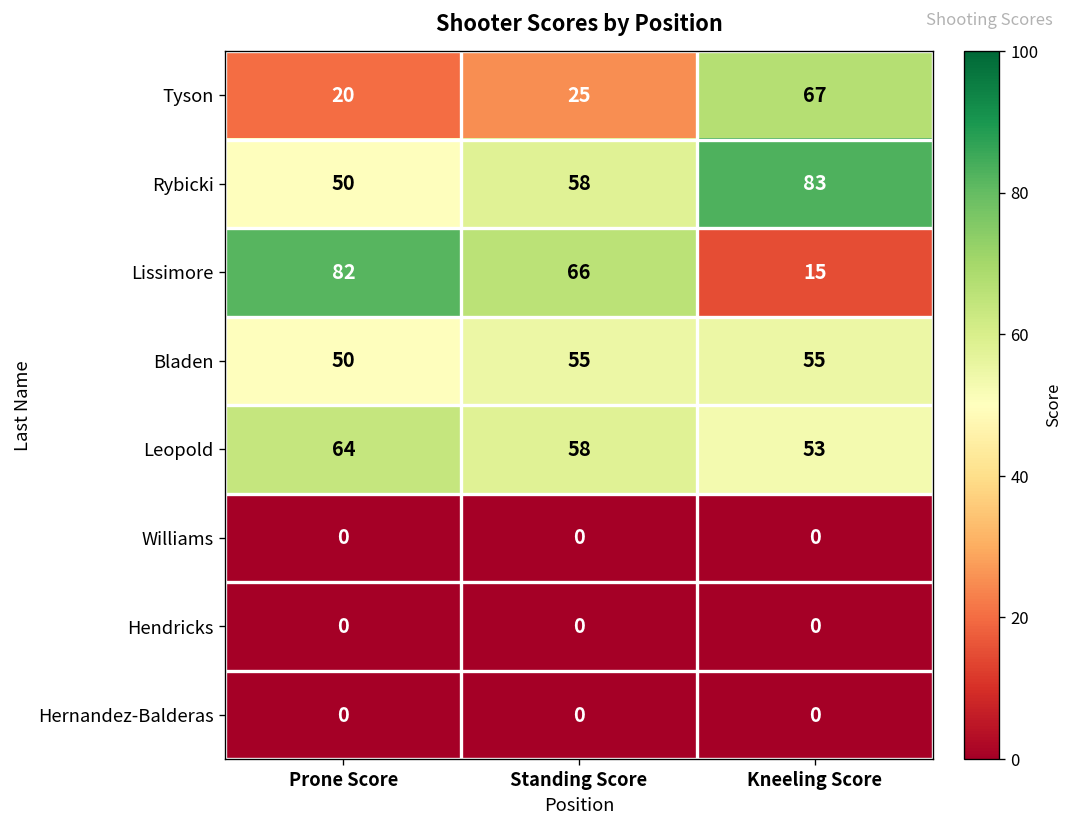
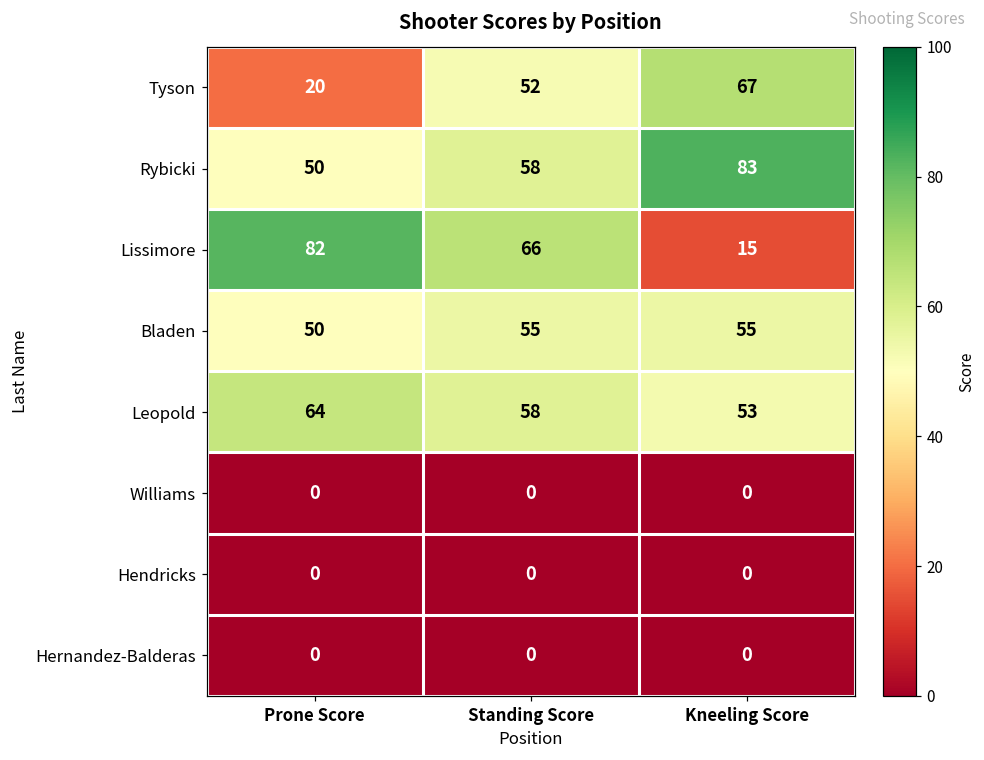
Tyson, Standing Score: 25 -> 52
